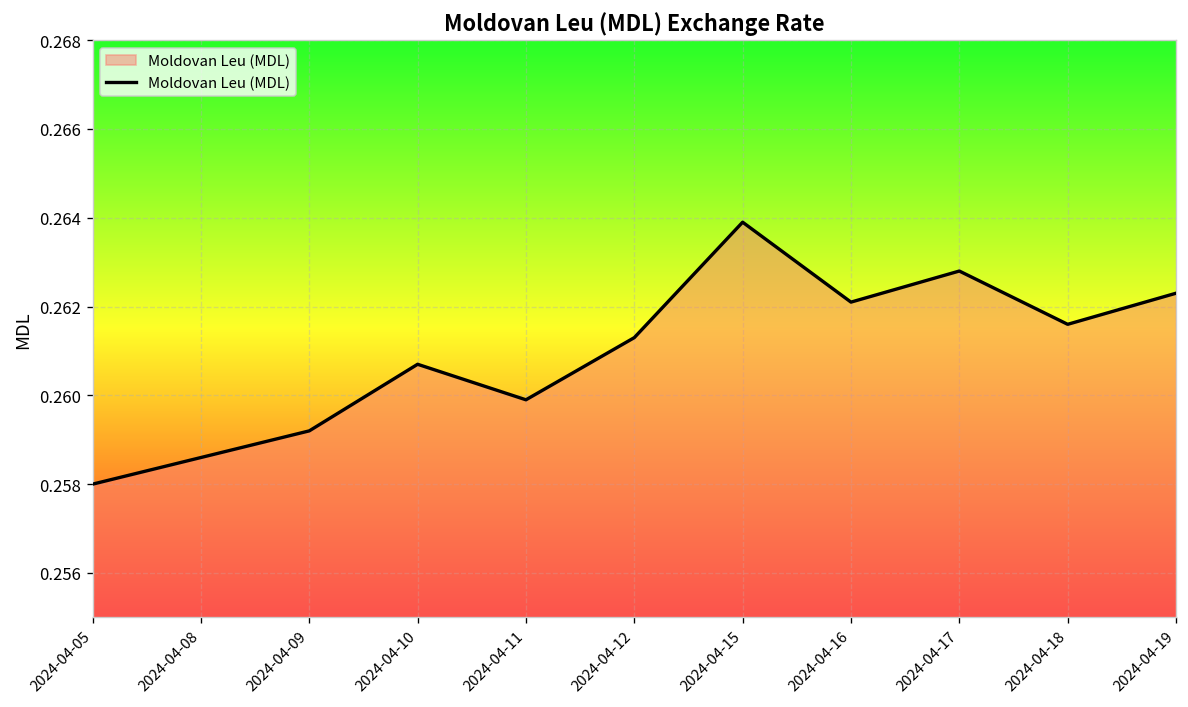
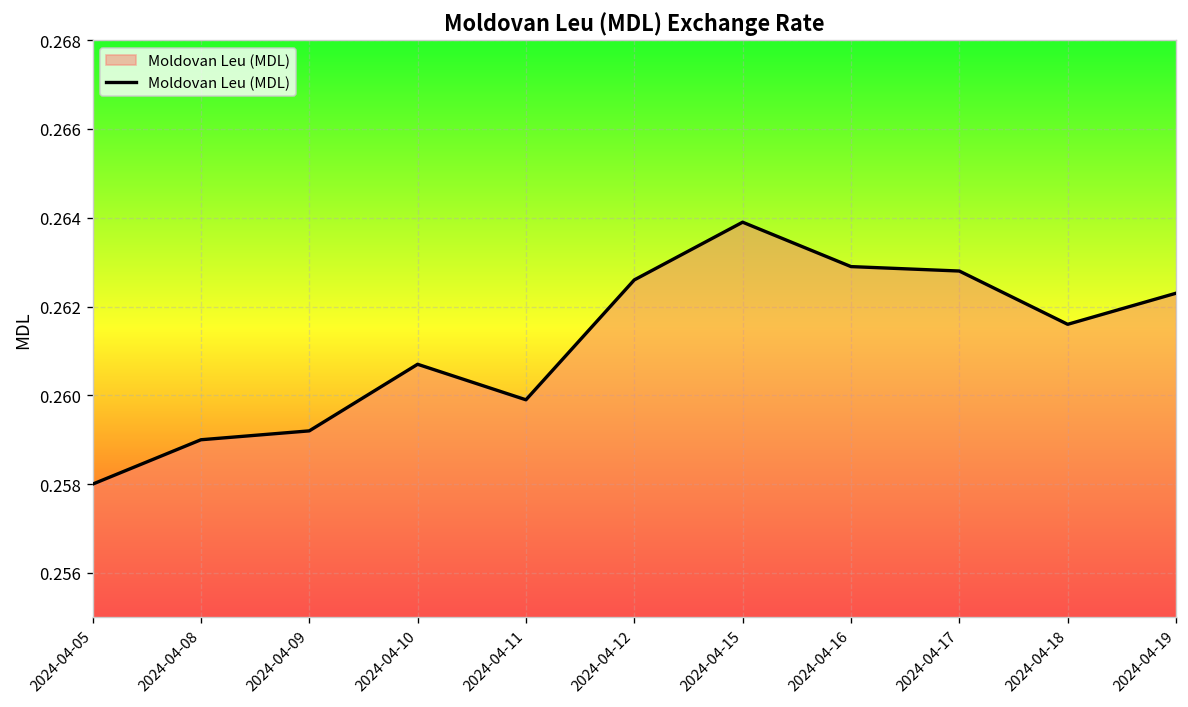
2024-04-08: 0.2586 -> 0.2590
2024-04-12: 0.2613 -> 0.2626
2024-04-16: 0.2621 -> 0.2629
